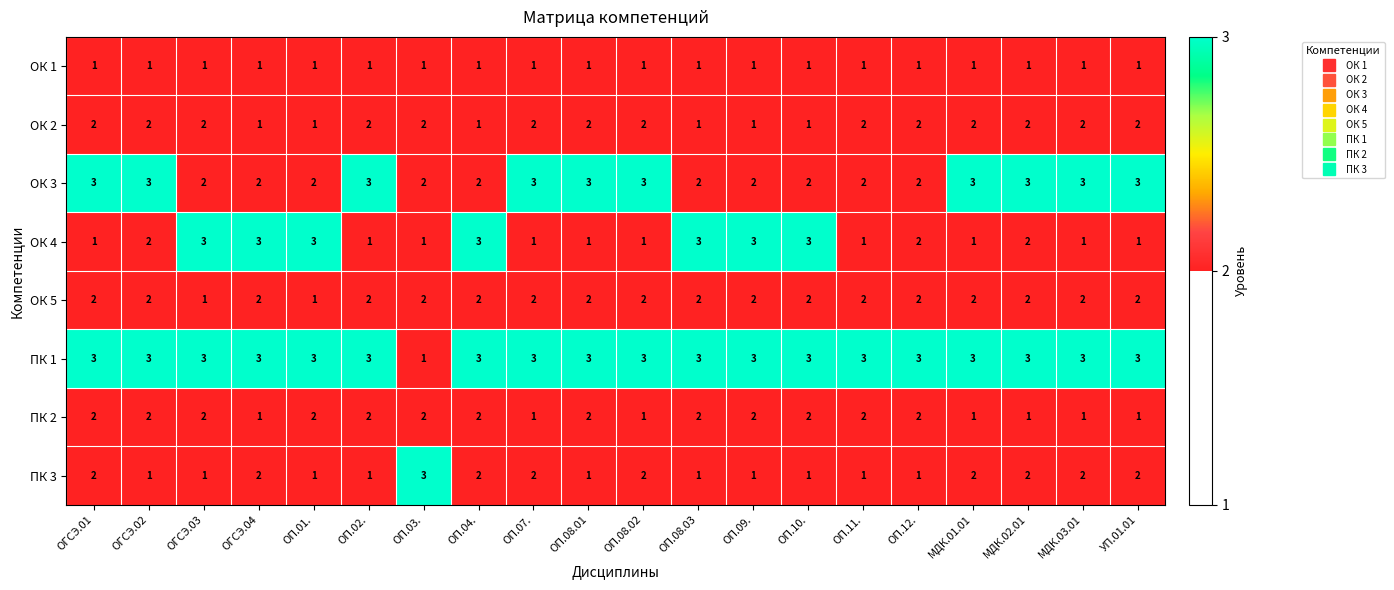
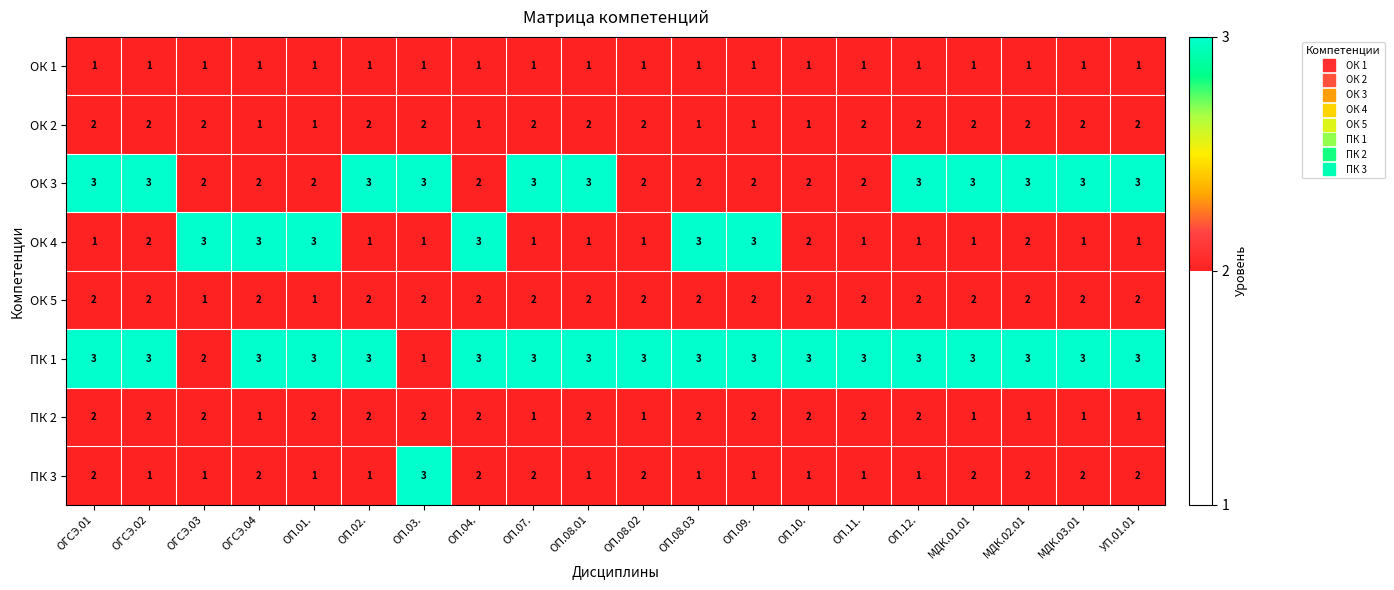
ОК 3, ОП.03.: 2 -> 3
ОК 3, ОП.08.02: 3 -> 2
ОК 3, ОП.12.: 2 -> 3
ОК 4, ОП.10.: 3 -> 2
ОК 4, ОП.12.: 2 -> 1
ПК 1, ОГСЭ.03: 3 -> 2
